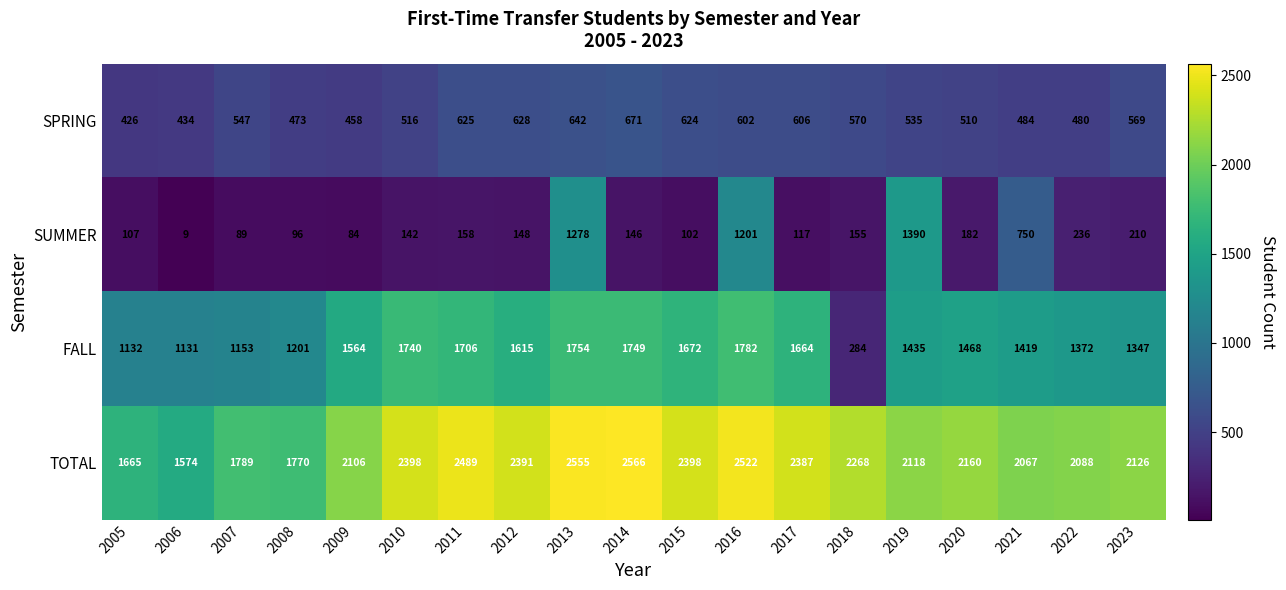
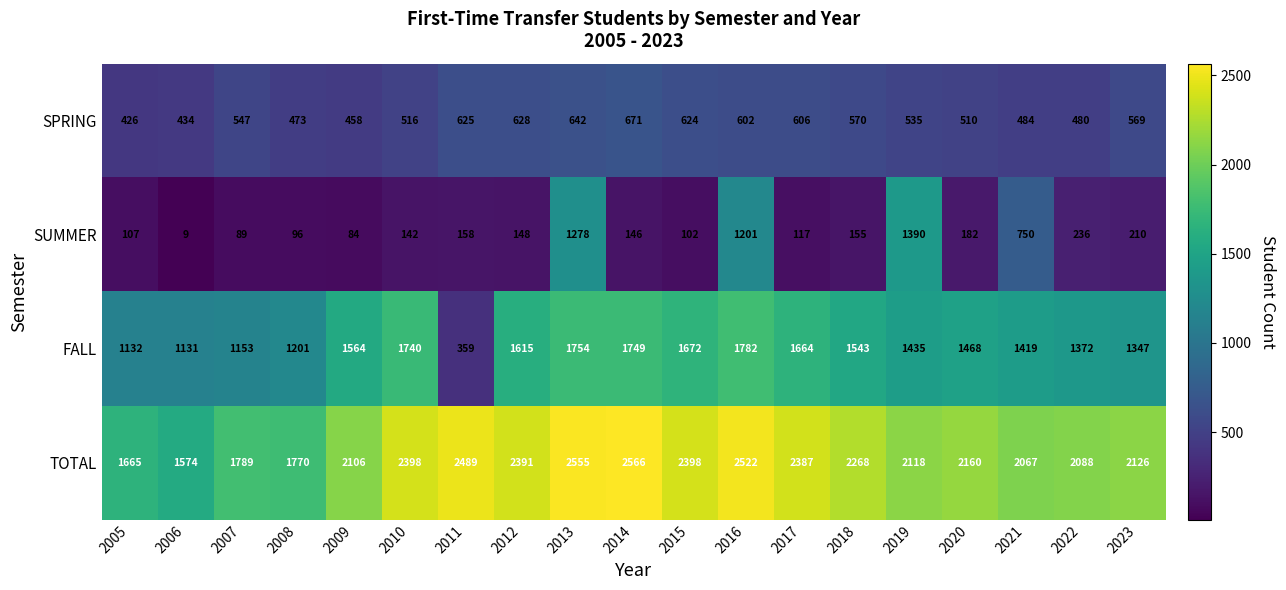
FALL, 2011: 1706 -> 359
FALL, 2018: 284 -> 1543
